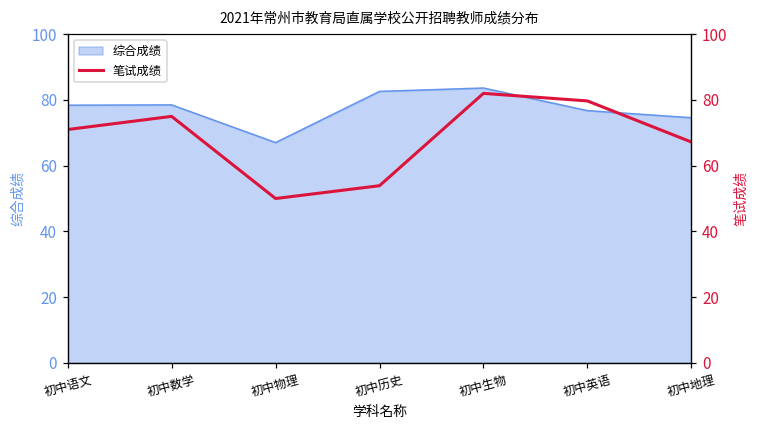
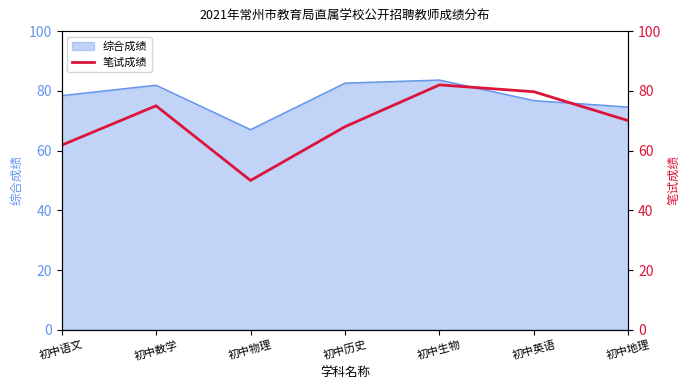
综合成绩, 初中数学: 79 -> 82
笔试成绩, 初中语文: 71 -> 62
笔试成绩, 初中历史: 54 -> 68
笔试成绩, 初中地理: 67 -> 70
